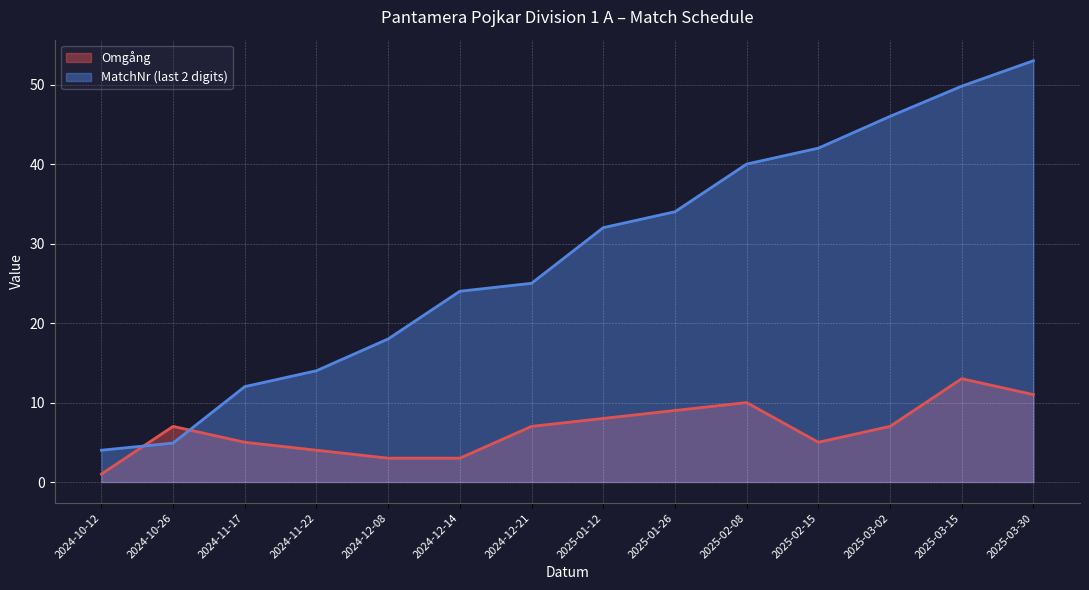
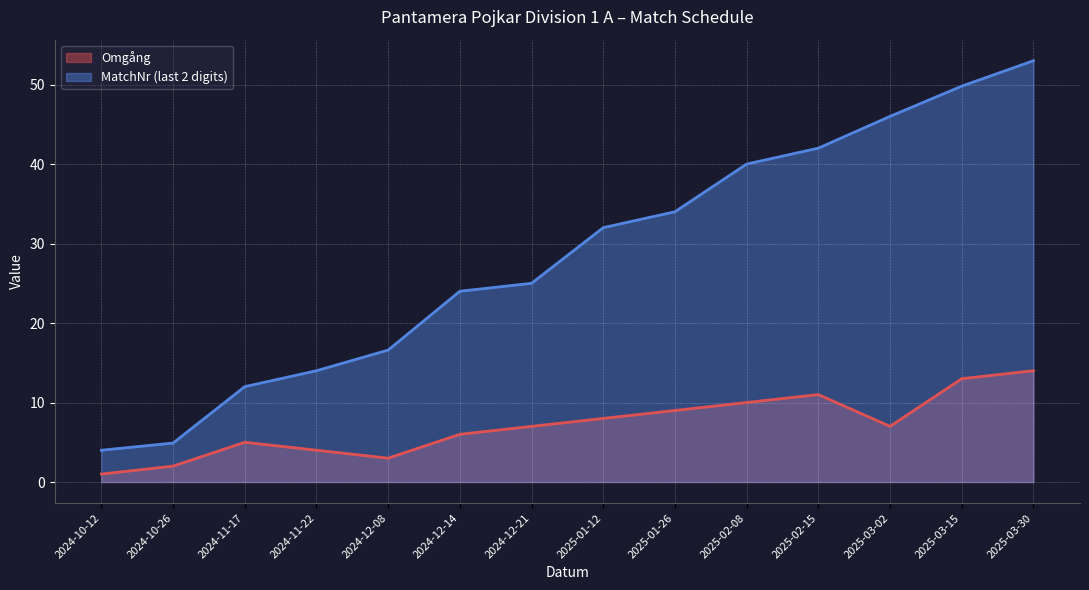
Omgång, 2024-10-26: 7 -> 2
MatchNr (last 2 digits), 2024-12-08: 18 -> 17
Omgång, 2024-12-14: 3 -> 6
Omgång, 2025-02-15: 5 -> 11
Omgång, 2025-03-30: 11 -> 14
